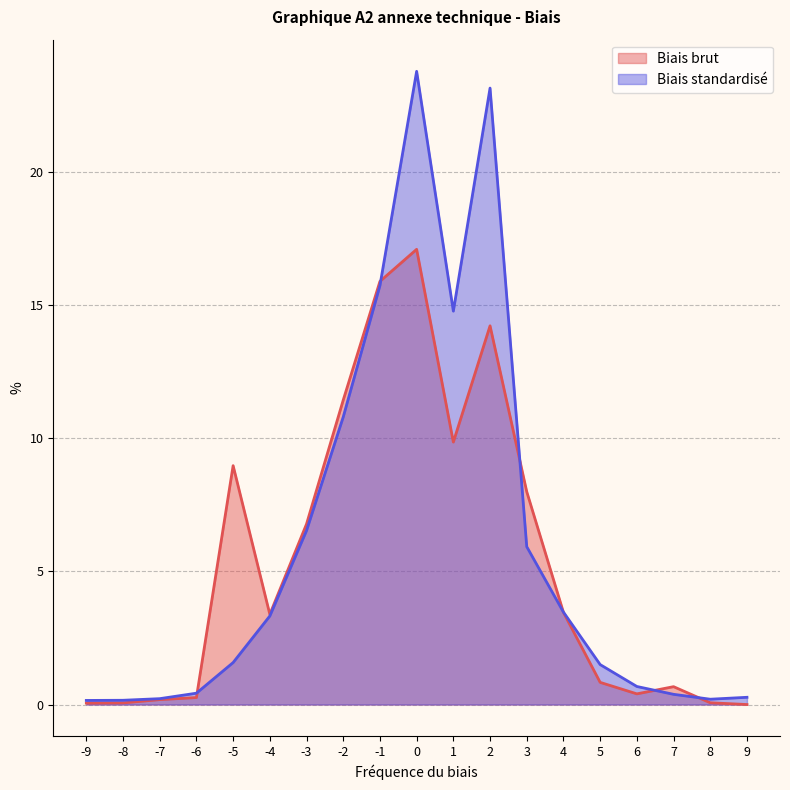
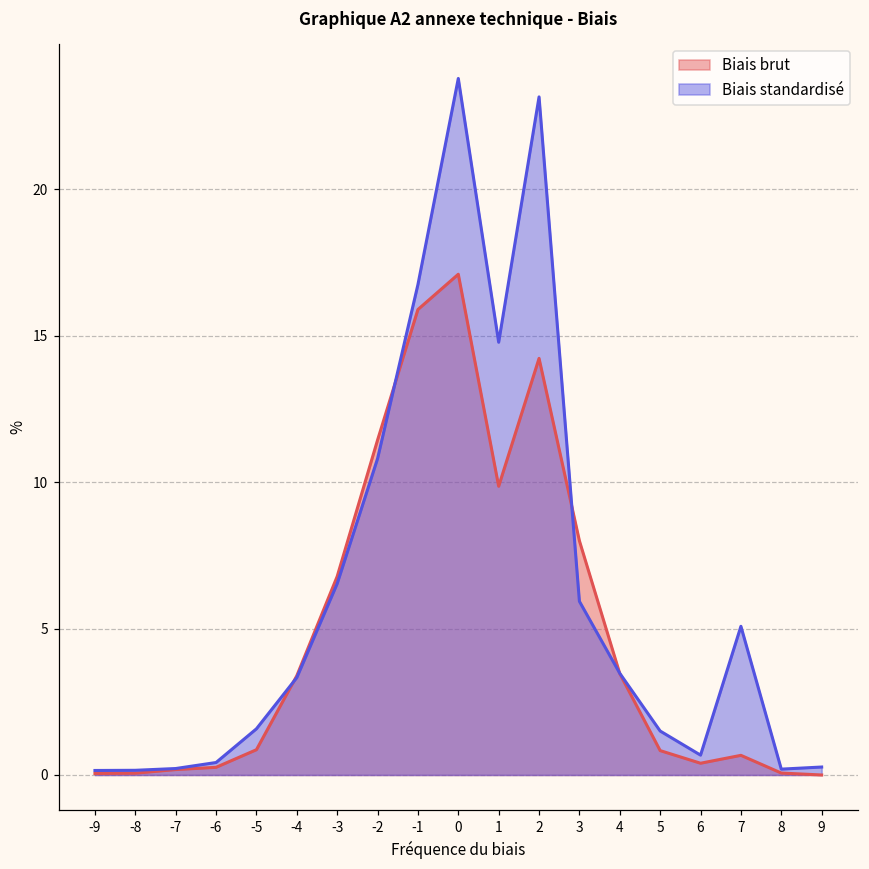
Biais brut, -5: 9.0 -> 0.9
Biais standardisé, -1: 15.7 -> 16.7
Biais standardisé, 7: 0.4 -> 5.1
